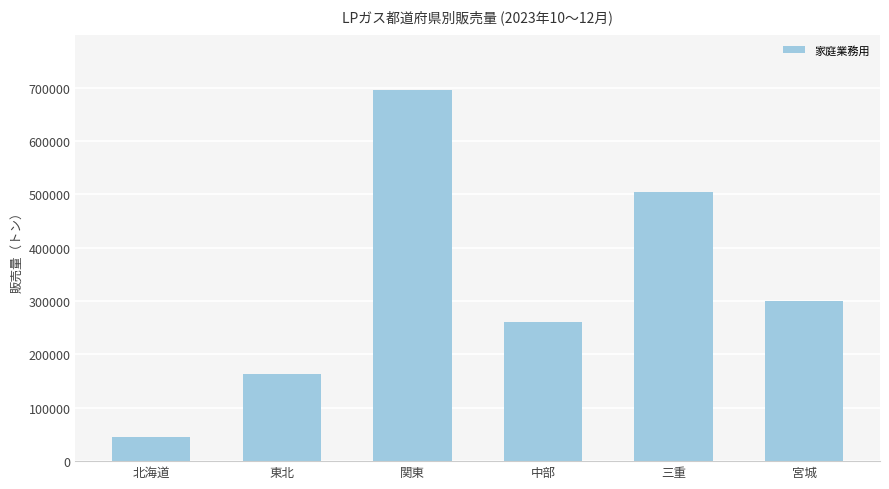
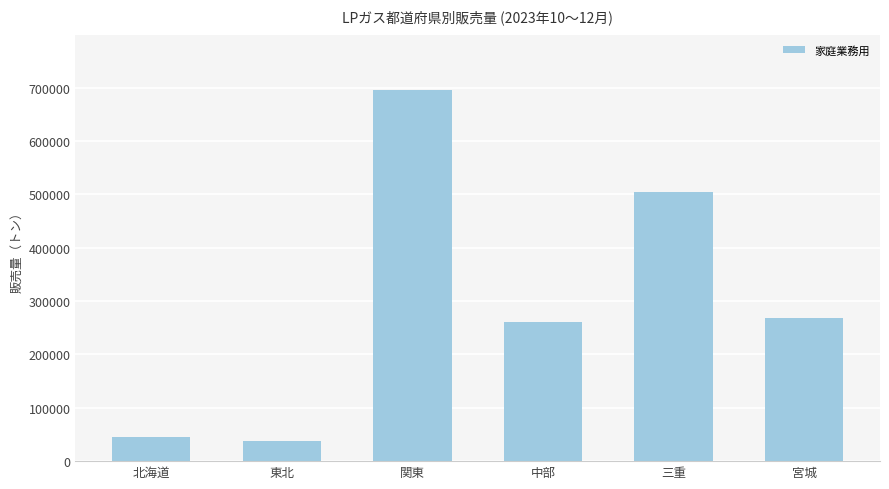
東北: 160000 -> 40000
宮城: 300000 -> 270000
